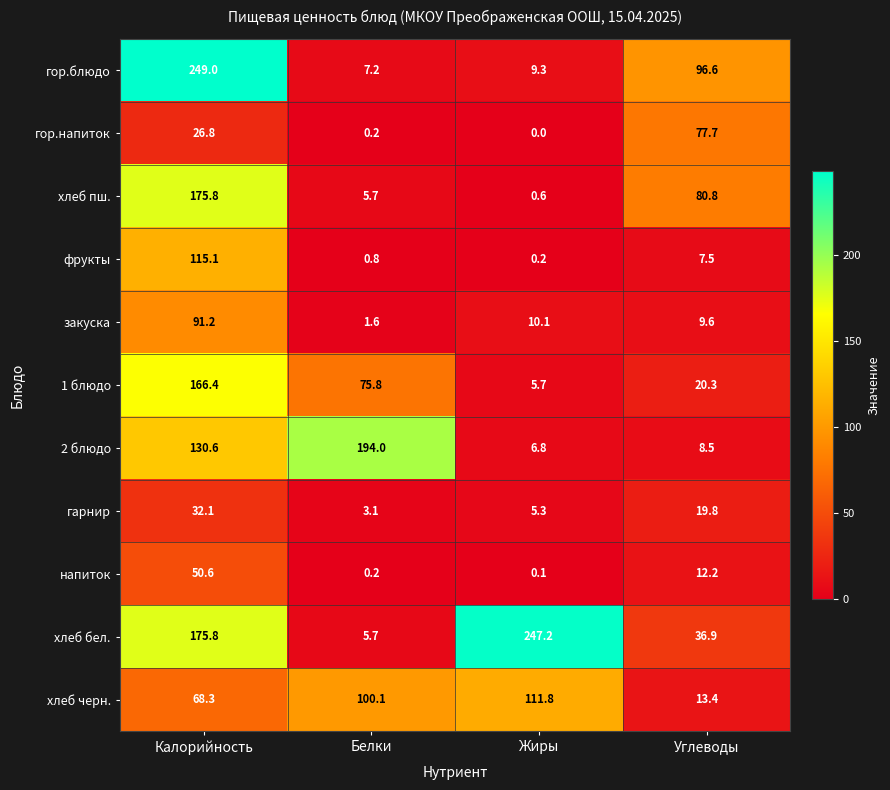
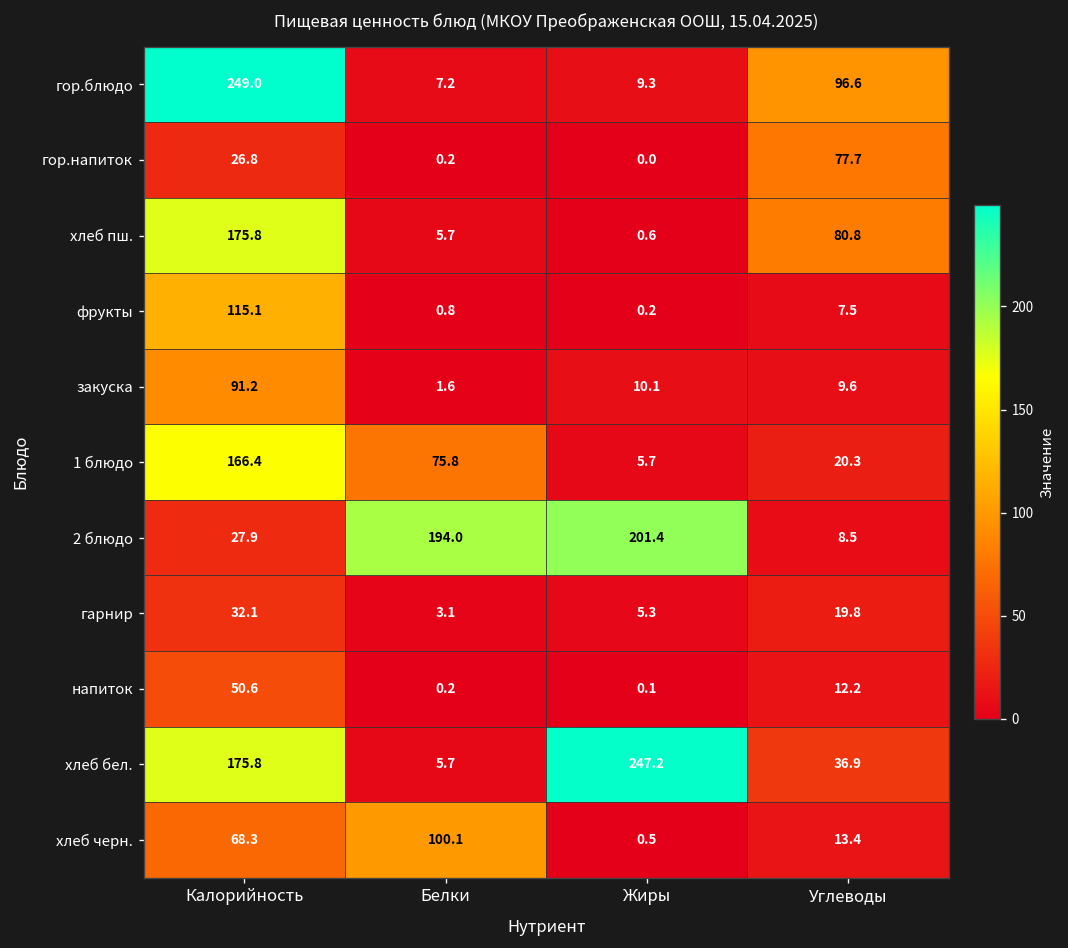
2 блюдо, Калорийность: 130.6 -> 27.9
2 блюдо, Жиры: 6.8 -> 201.4
хлеб черн., Жиры: 111.8 -> 0.5
